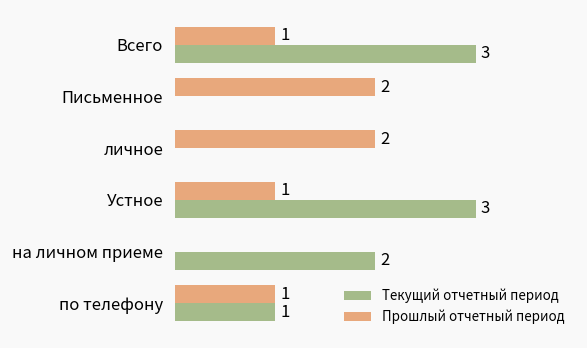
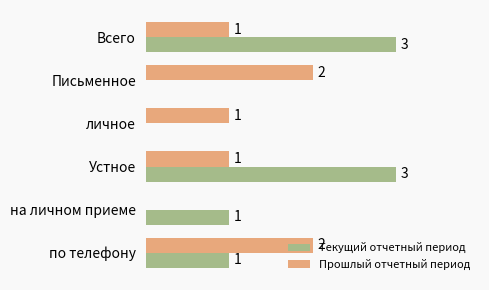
Прошлый отчетный период, личное: 2 -> 1
Текущий отчетный период, на личном приеме: 2 -> 1
Прошлый отчетный период, по телефону: 1 -> 2
